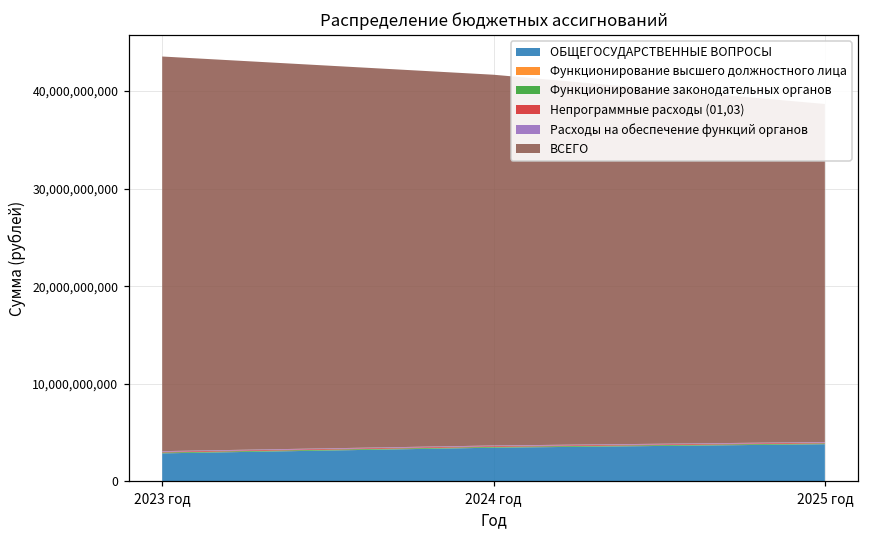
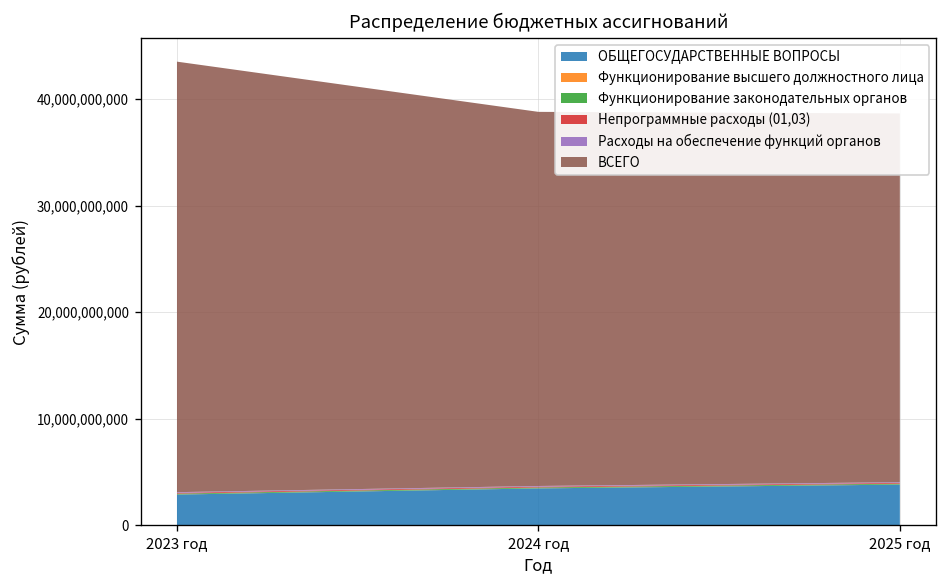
ВСЕГО, 2024 год: 38,000,000,000 -> 35,000,000,000
